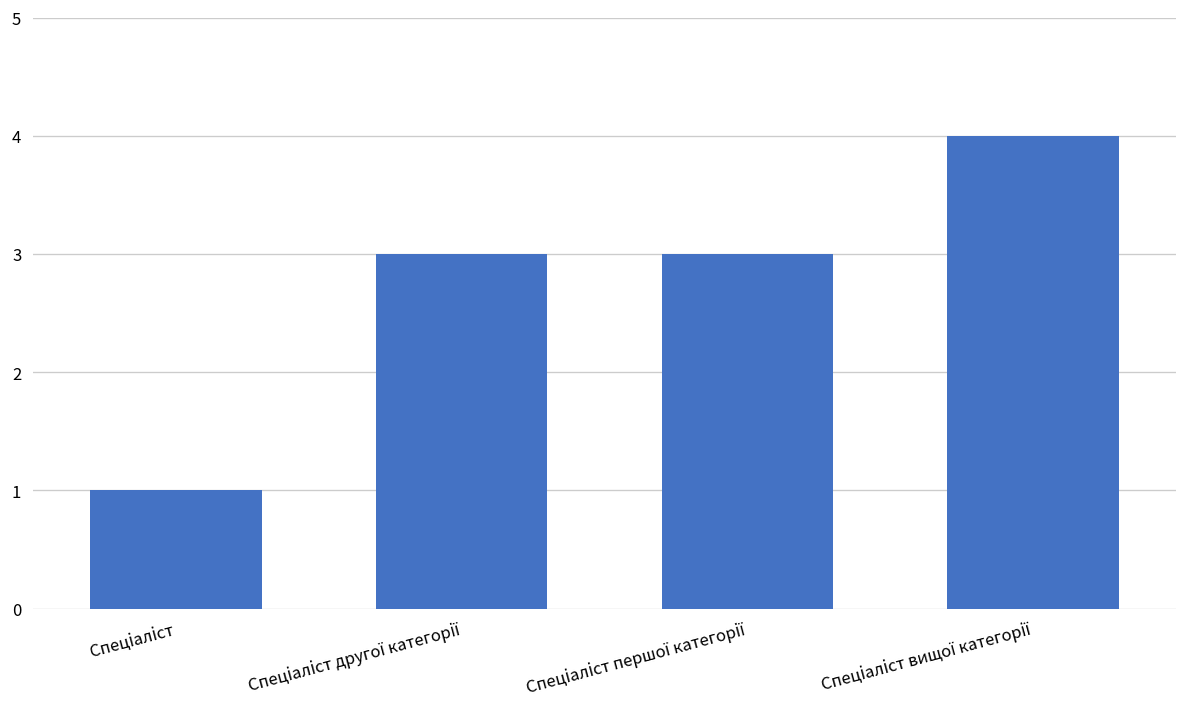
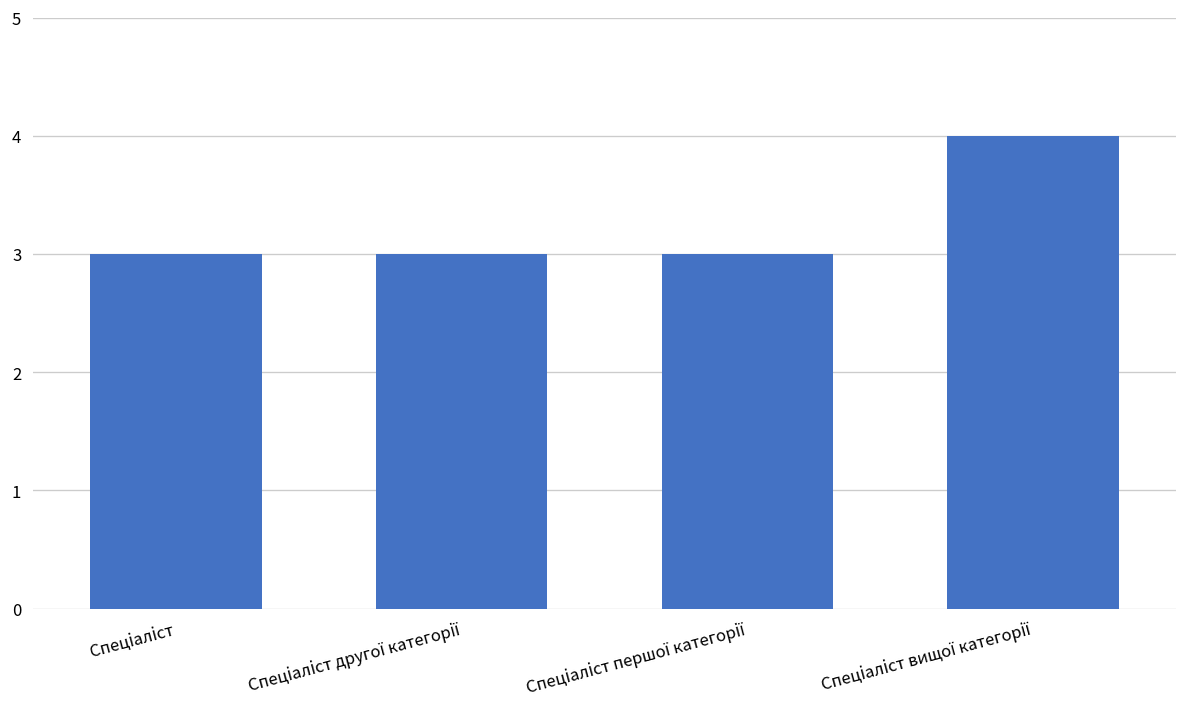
Спеціаліст: 1 -> 3
